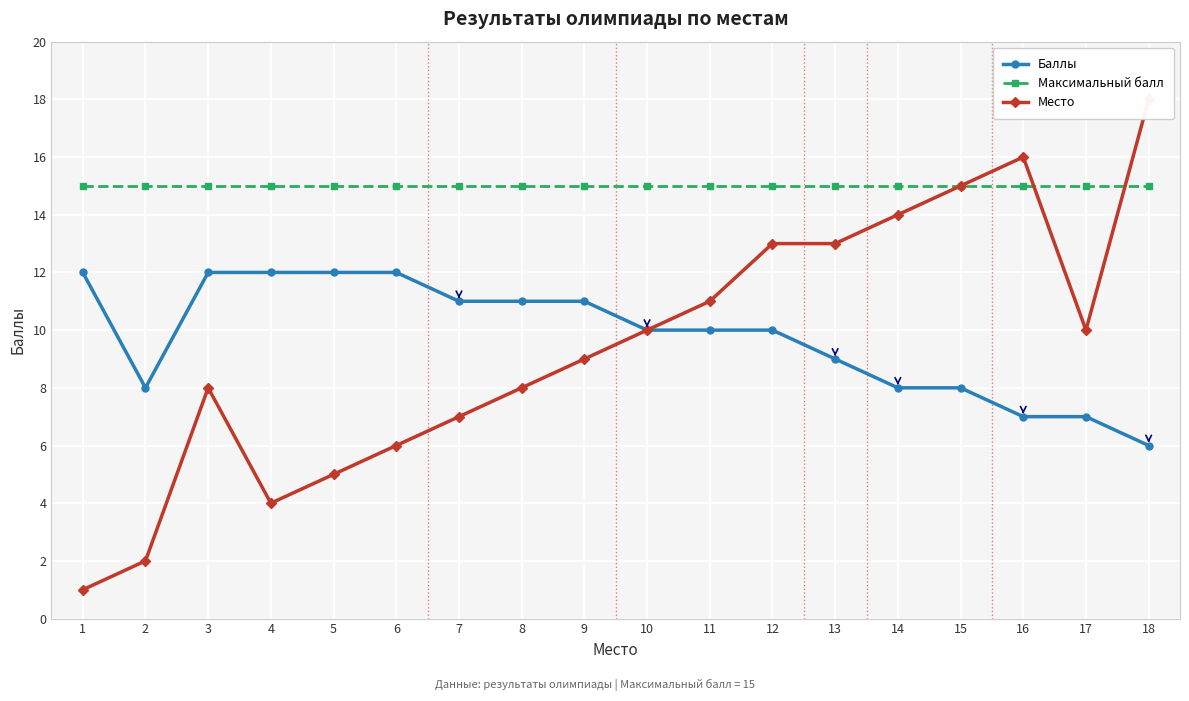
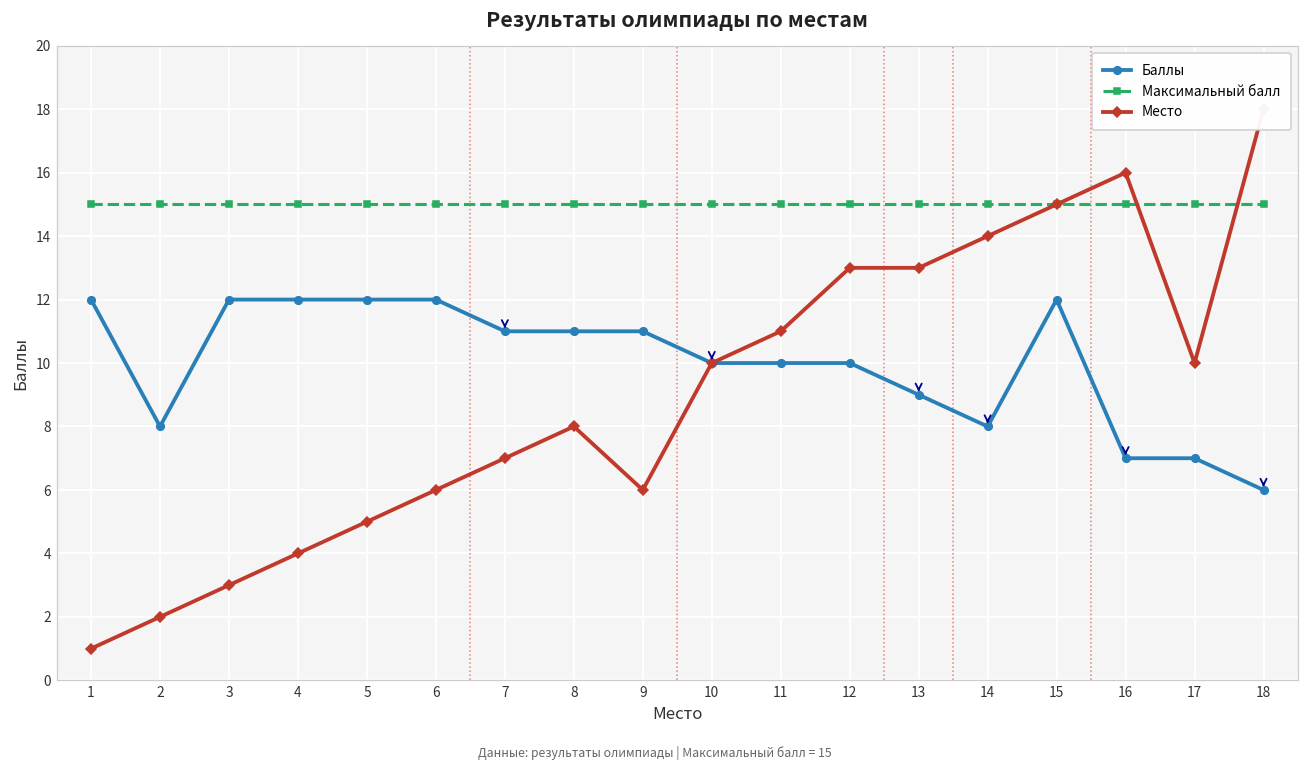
Место, 3: 8 -> 3
Место, 9: 9 -> 6
Баллы, 15: 8 -> 12
